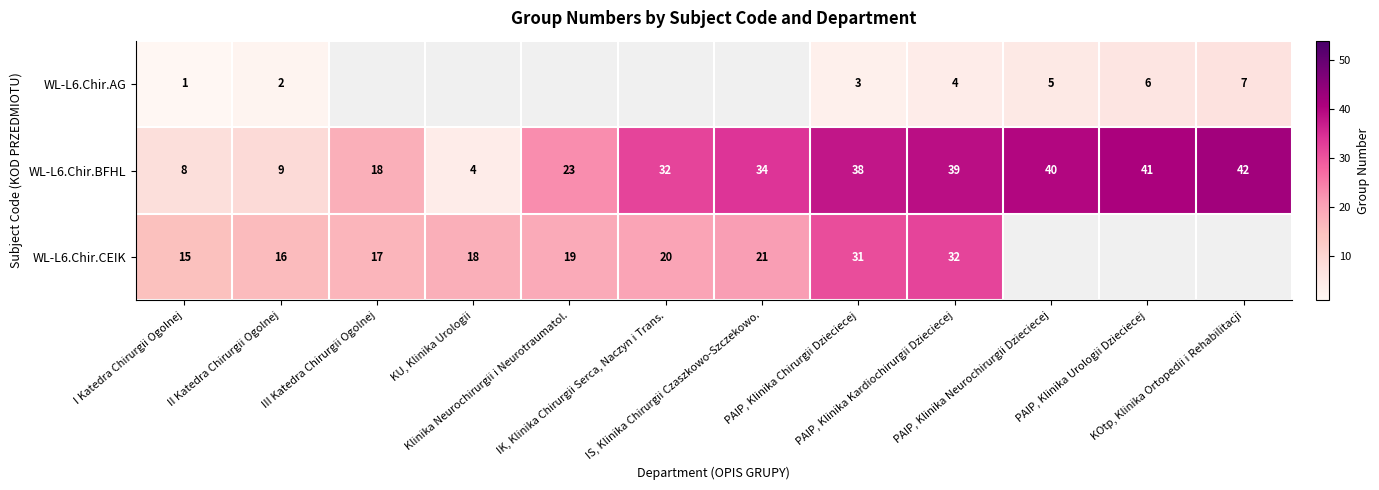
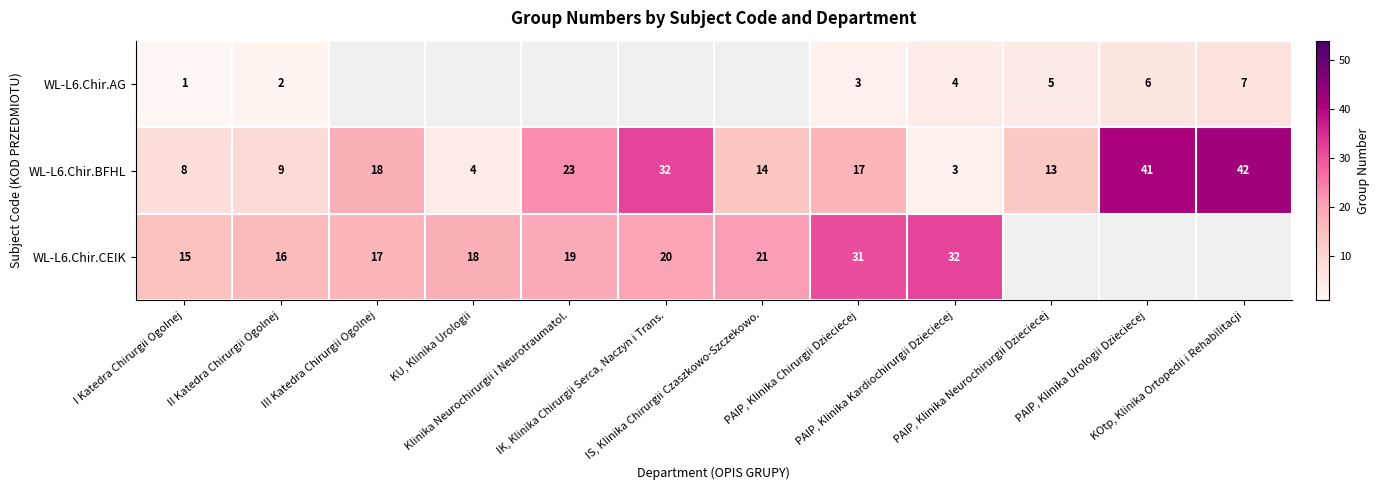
WL-L6.Chir.BFHL, IS, Klinika Chirurgii Czaszkowo-Szczekowo.: 34 -> 14
WL-L6.Chir.BFHL, PAIP, Klinika Chirurgii Dzieciecej: 38 -> 17
WL-L6.Chir.BFHL, PAIP, Klinika Kardiochirurgii Dzieciecej: 39 -> 3
WL-L6.Chir.BFHL, PAIP, Klinika Neurochirurgii Dzieciecej: 40 -> 13
